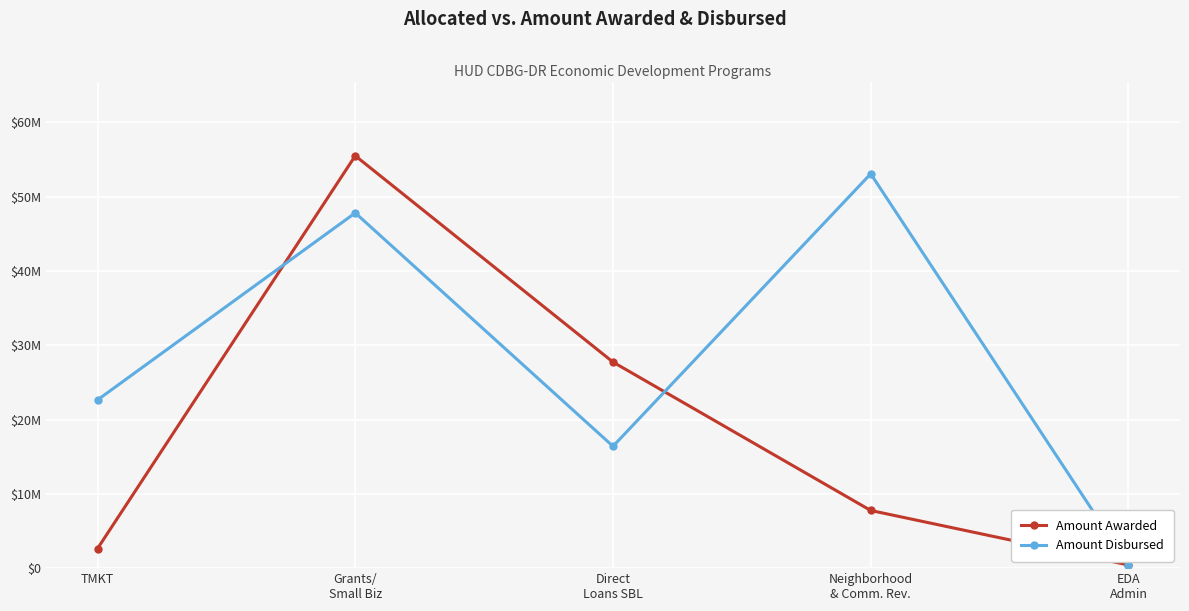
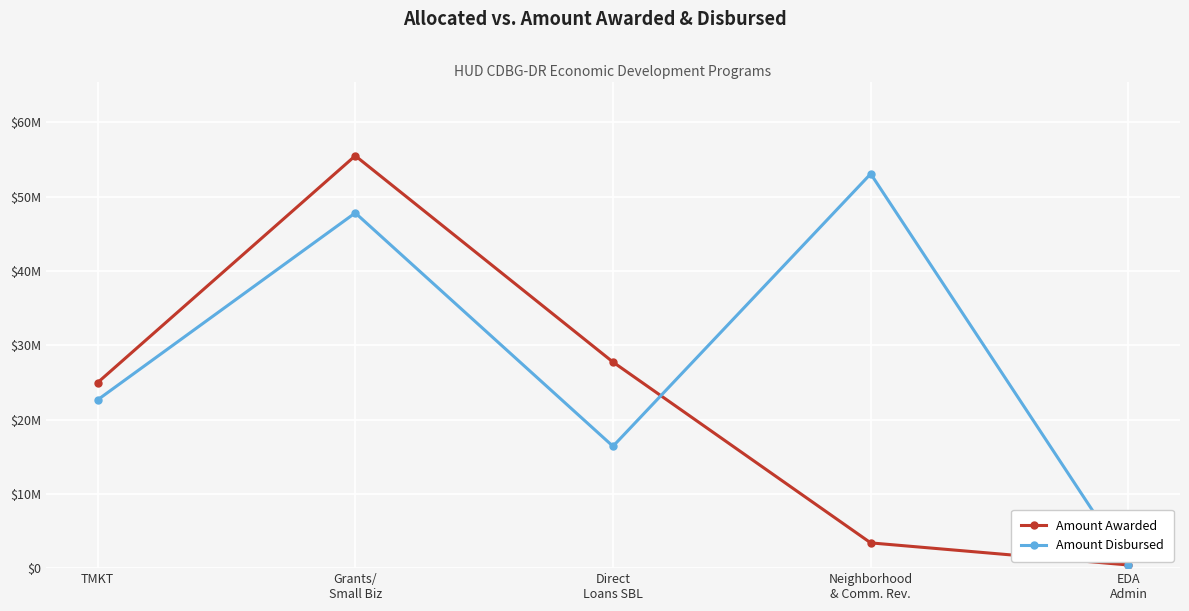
Amount Awarded, TMKT: $3000000 -> $25000000
Amount Awarded, Neighborhood & Comm. Rev.: $8000000 -> $3000000
